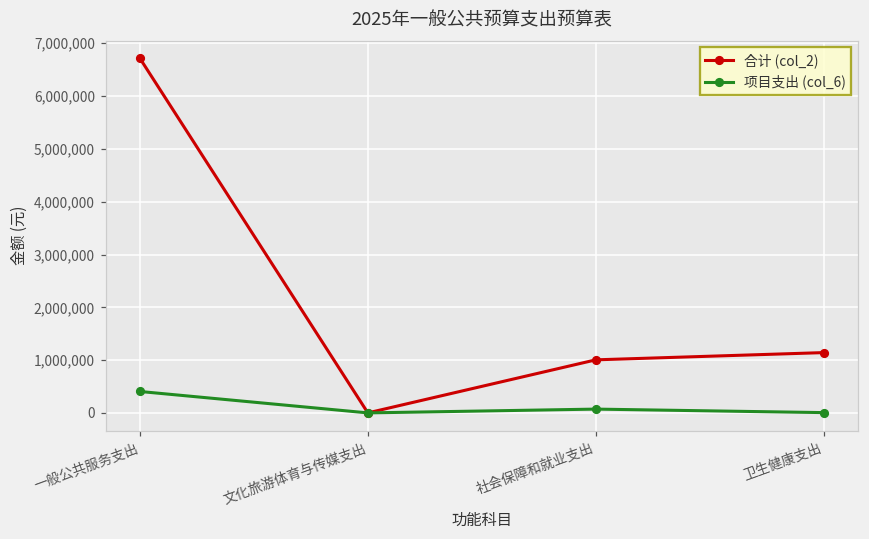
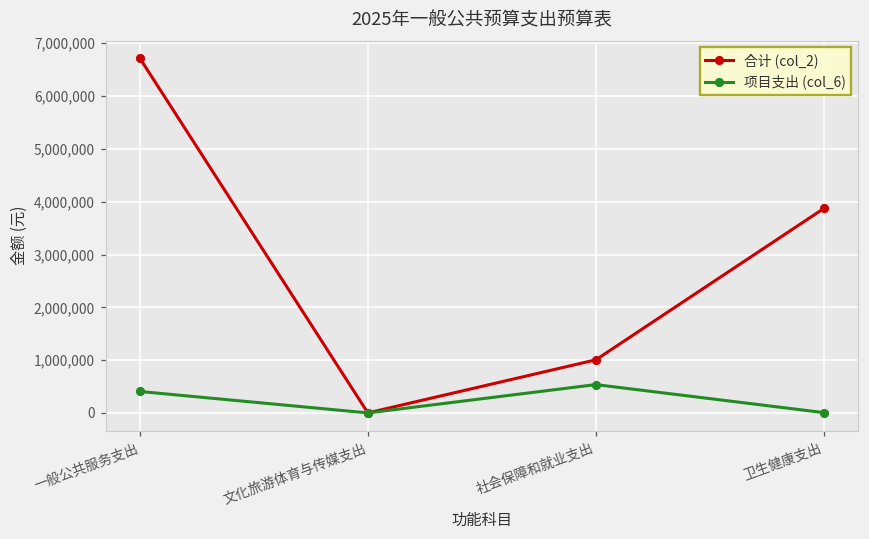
项目支出 (col_6), 社会保障和就业支出: 100,000 -> 500,000
合计 (col_2), 卫生健康支出: 1,100,000 -> 3,900,000
